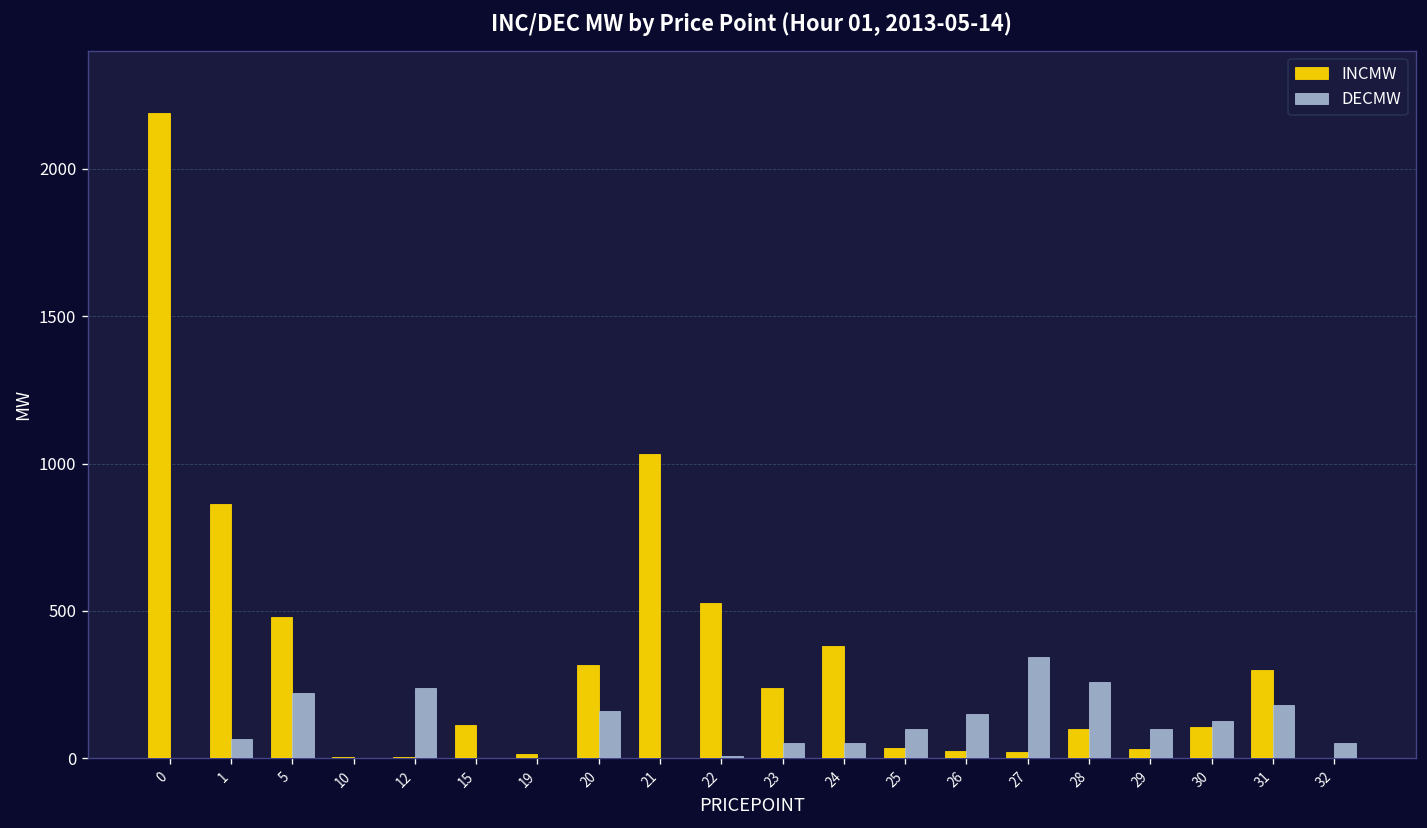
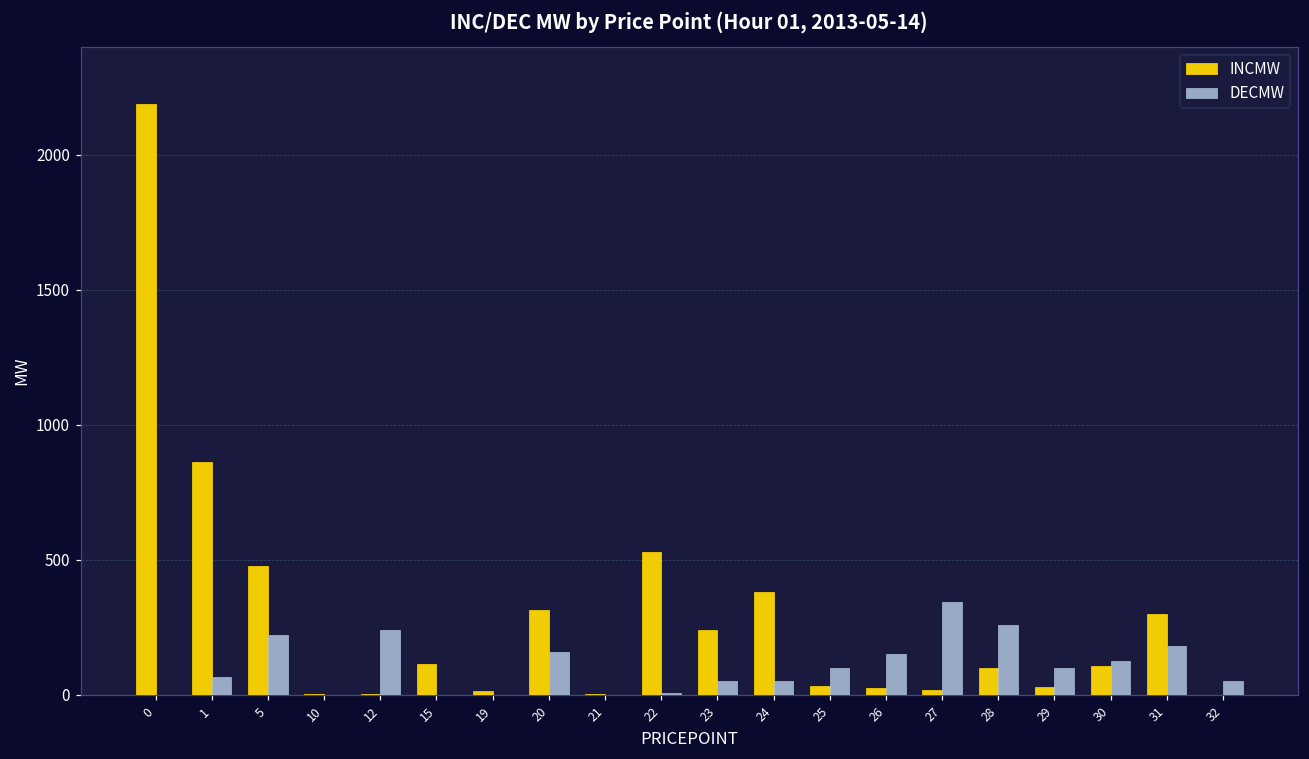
INCMW, 21: 1030 -> 10
